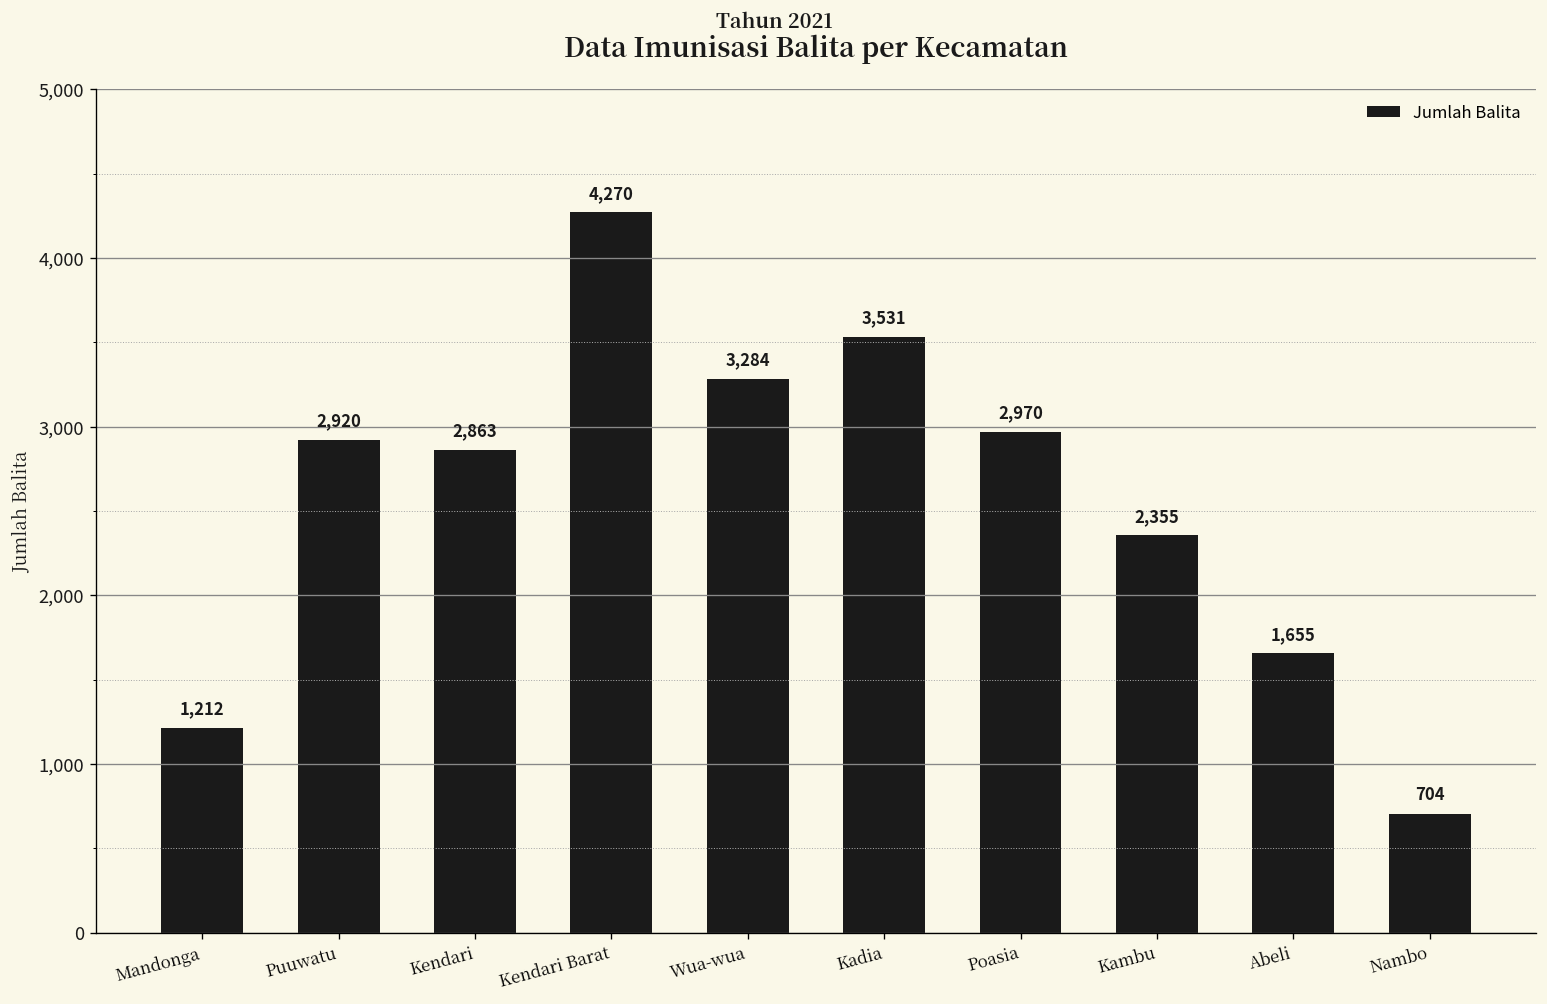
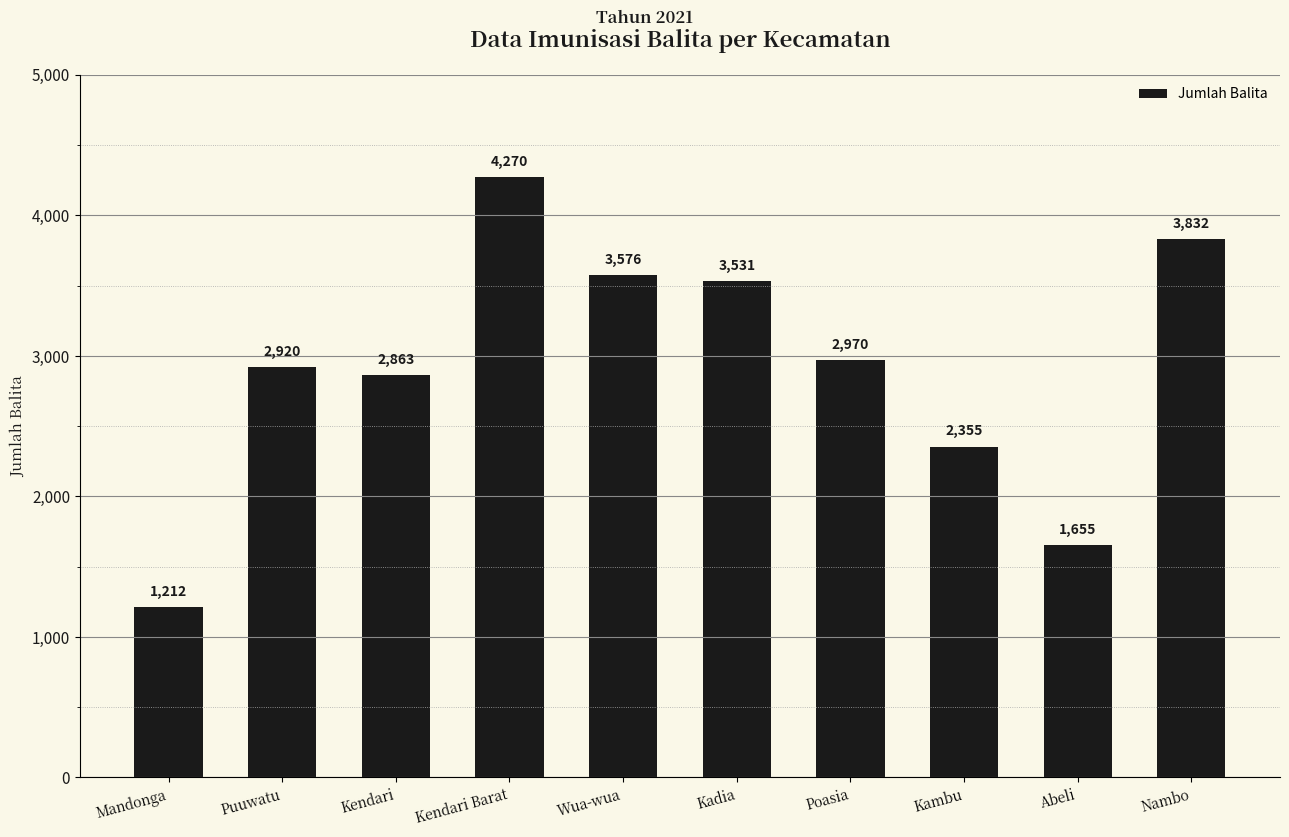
Wua-wua: 3,284 -> 3,576
Nambo: 704 -> 3,832
